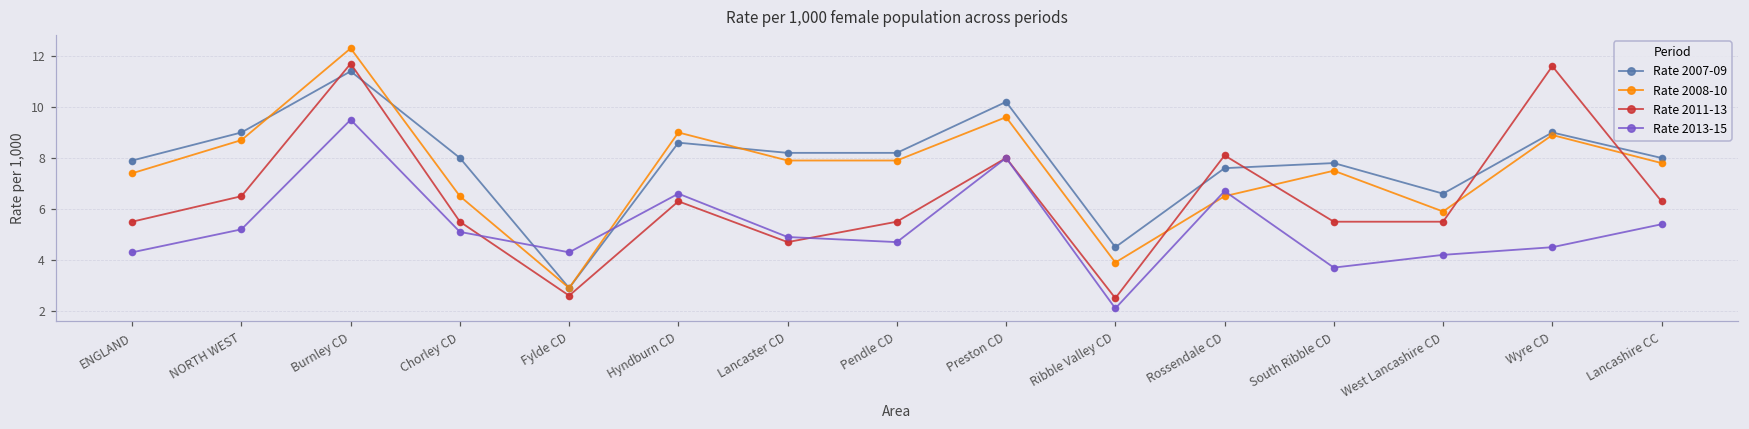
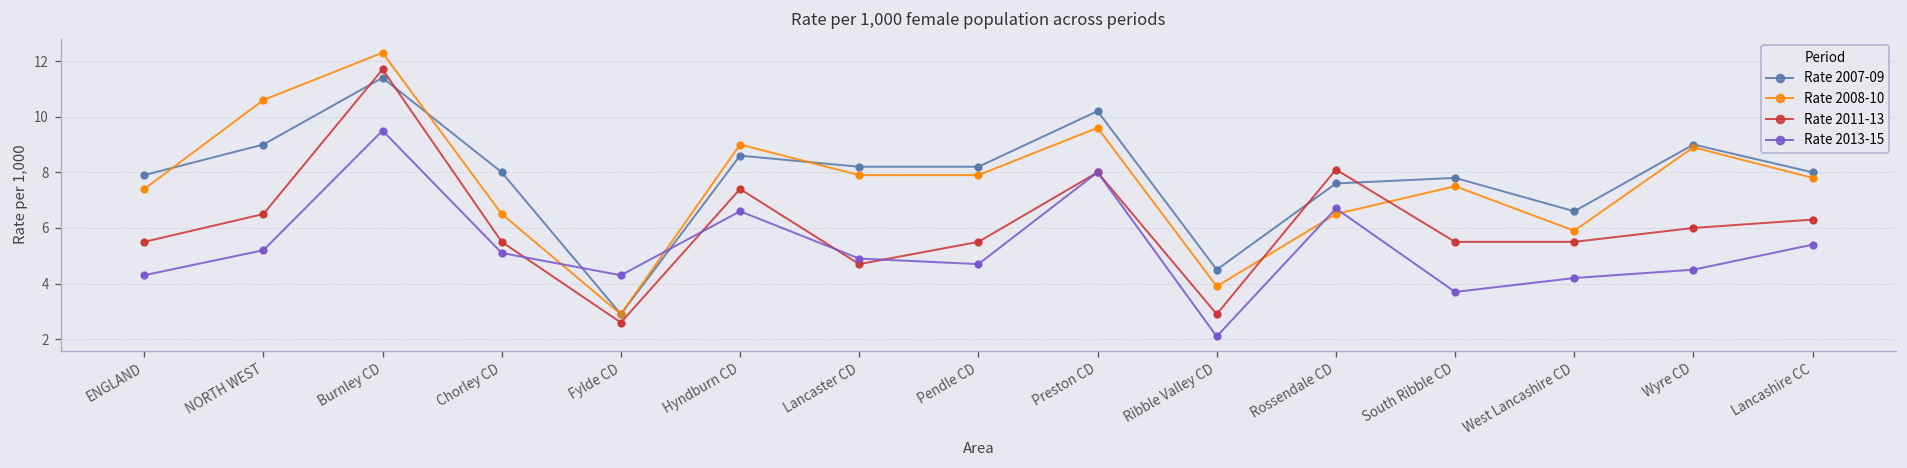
Rate 2008-10, NORTH WEST: 8.7 -> 10.6
Rate 2011-13, Hyndburn CD: 6.3 -> 7.4
Rate 2011-13, Ribble Valley CD: 2.5 -> 2.9
Rate 2011-13, Wyre CD: 11.6 -> 6.0
